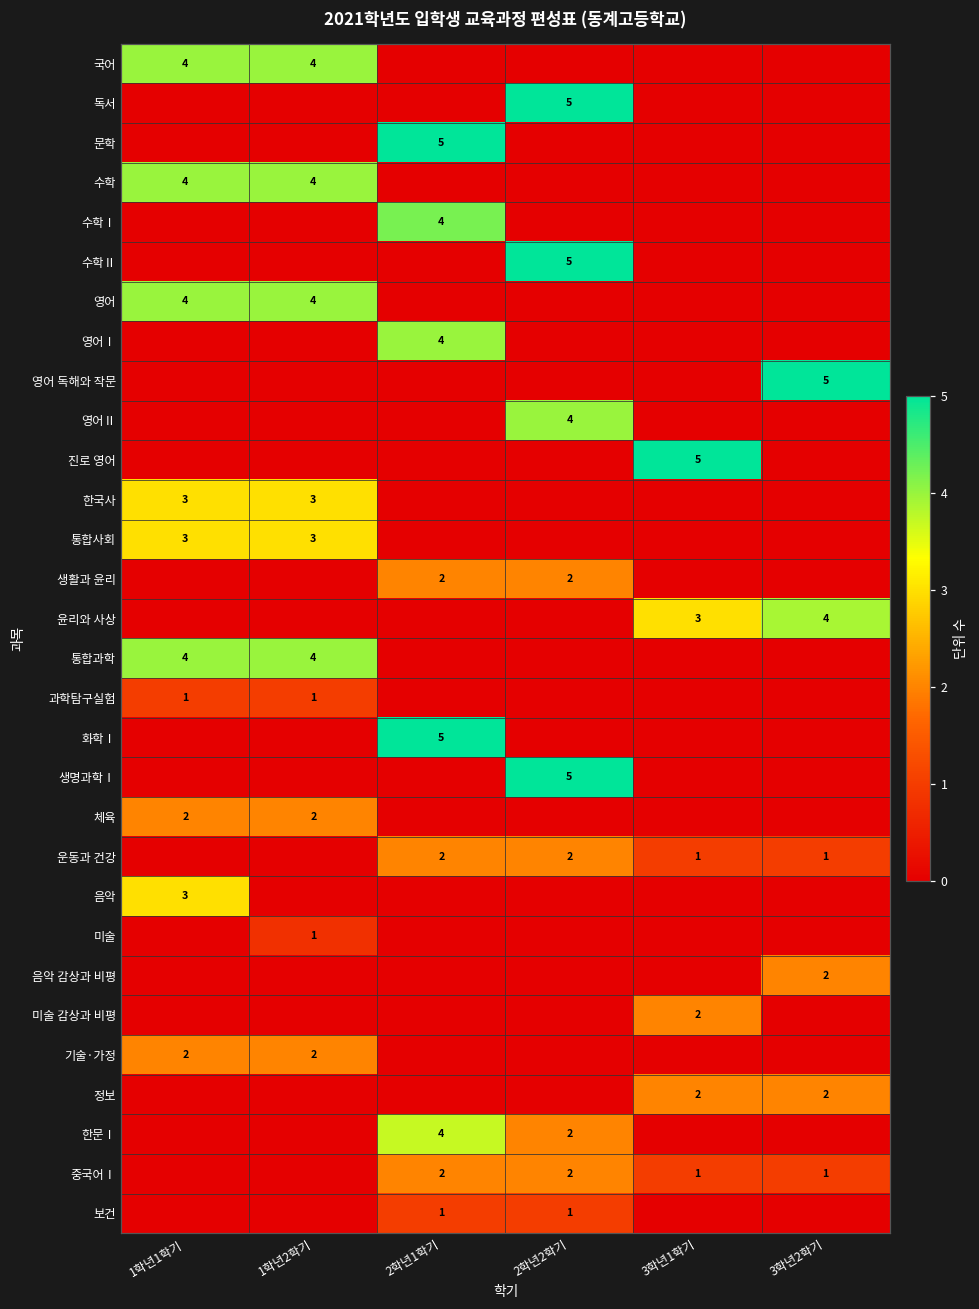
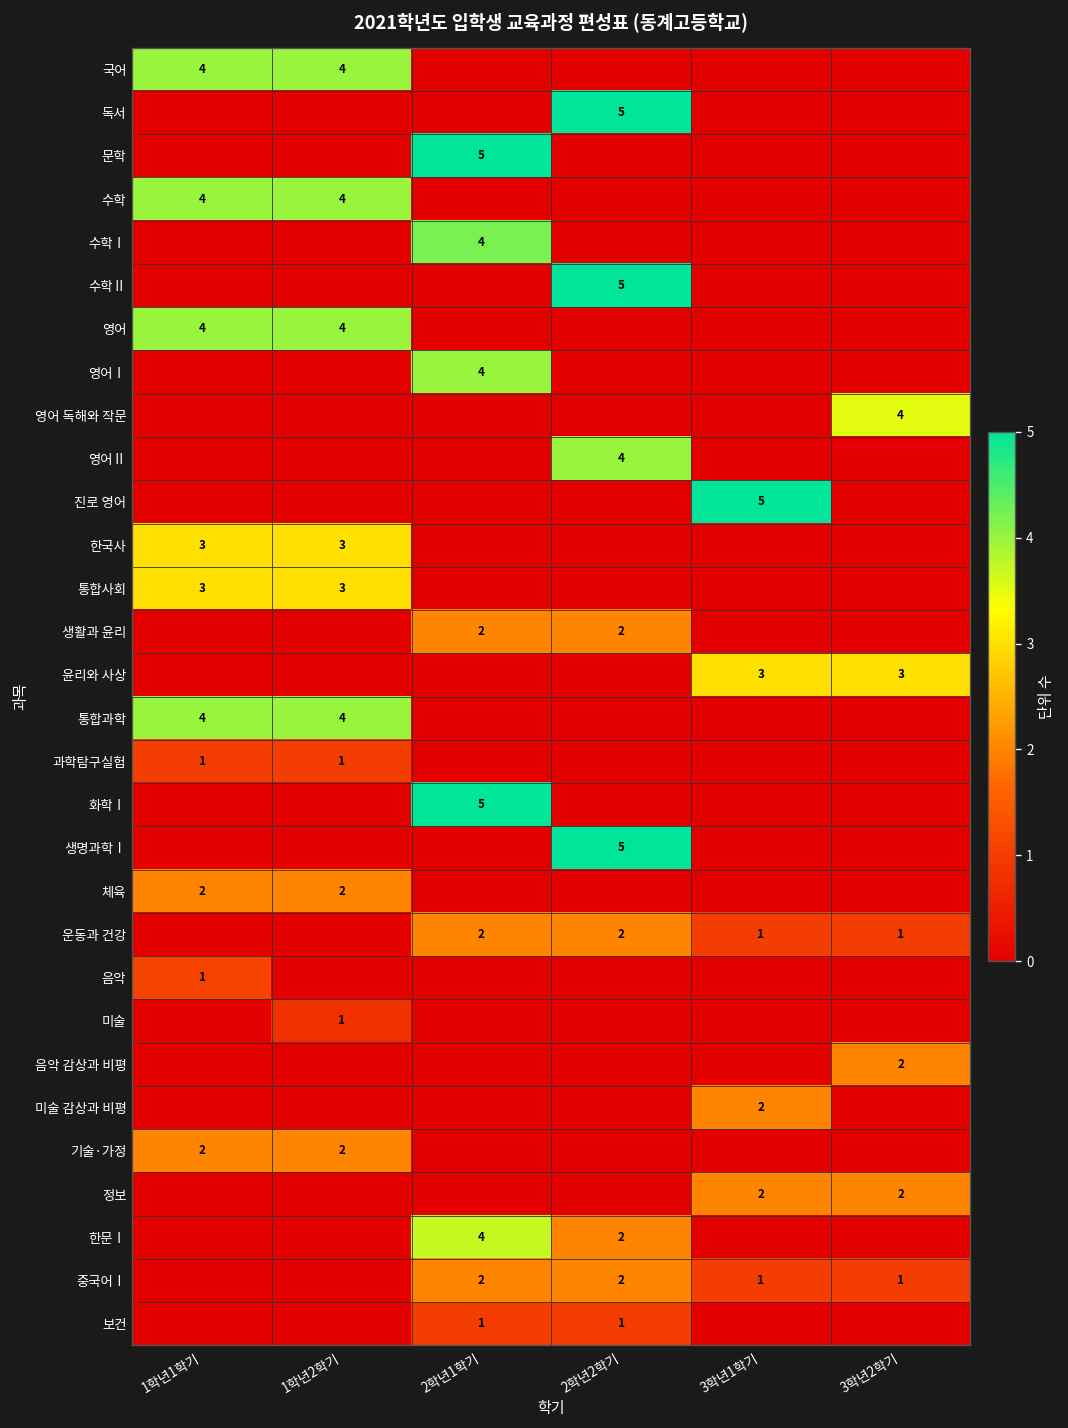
영어 독해와 작문, 3학년2학기: 5 -> 4
윤리와 사상, 3학년2학기: 4 -> 3
음악, 1학년1학기: 3 -> 1
